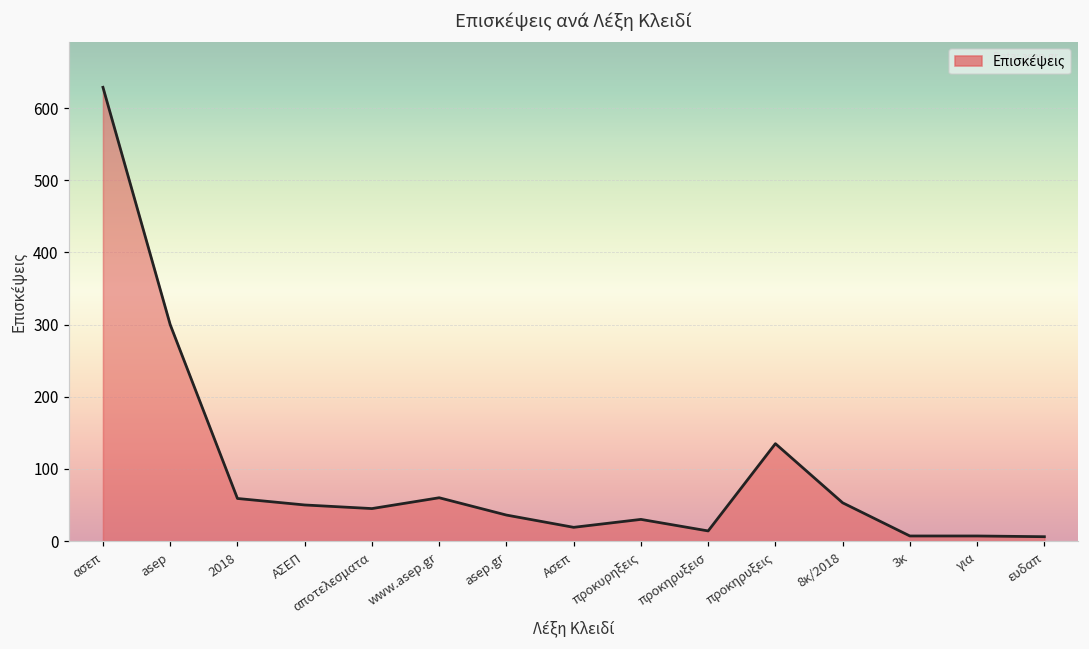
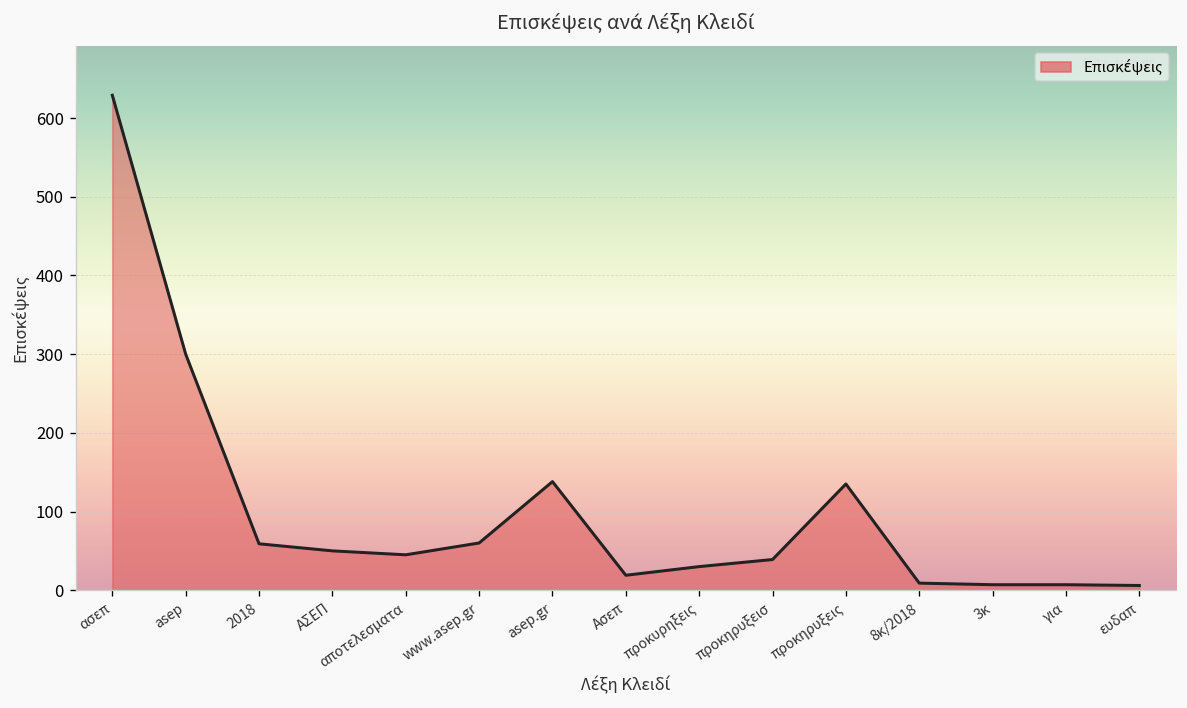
asep.gr: 40 -> 140
προκηρυξεισ: 10 -> 40
8κ/2018: 50 -> 10
